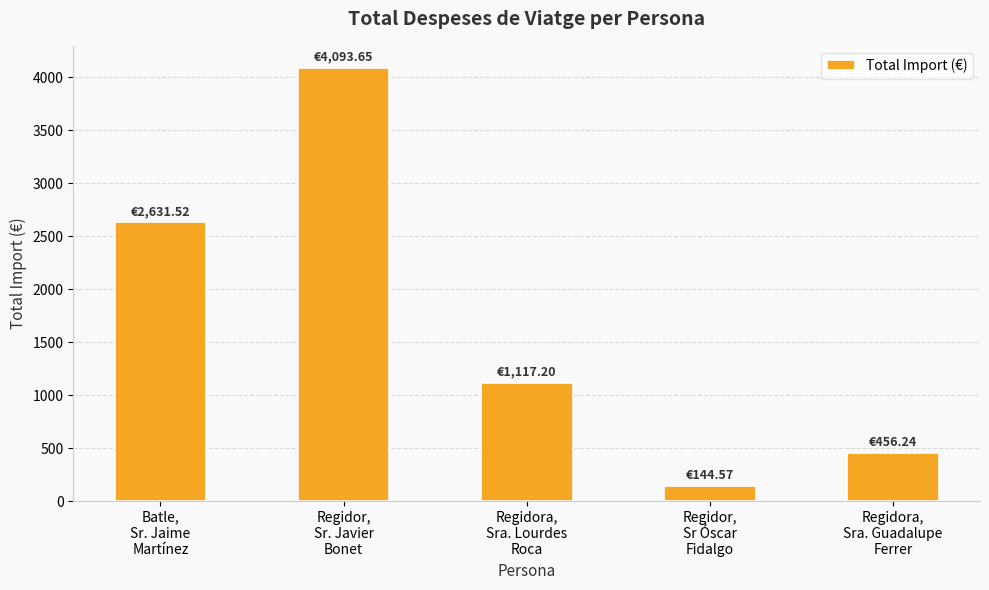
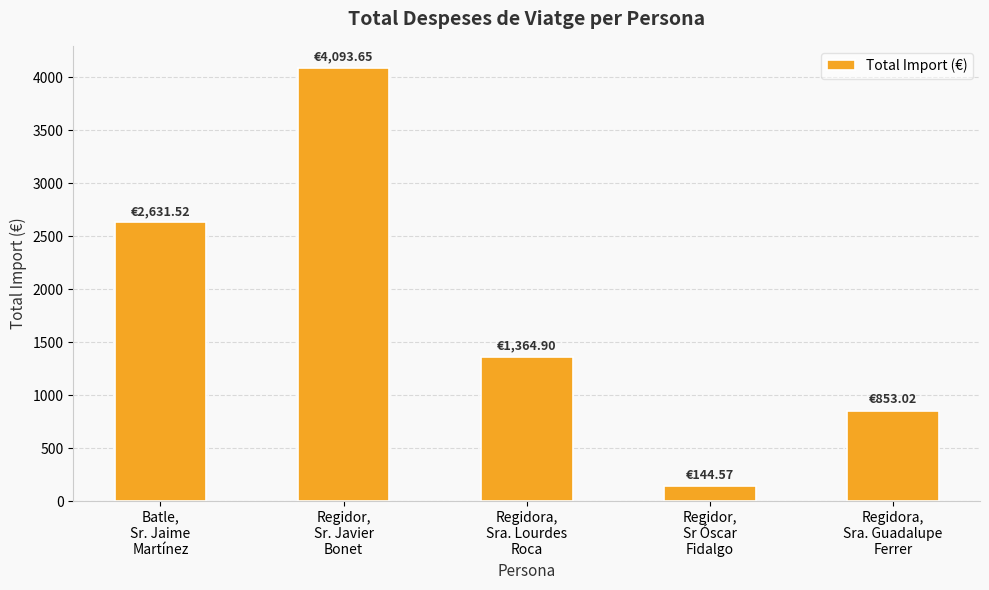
Regidora, Sra. Lourdes Roca: €1,117.20 -> €1,364.90
Regidora, Sra. Guadalupe Ferrer: €456.24 -> €853.02
